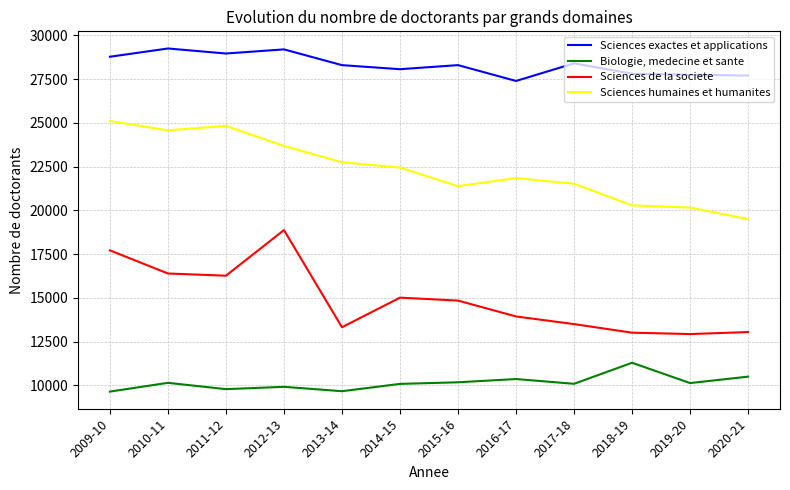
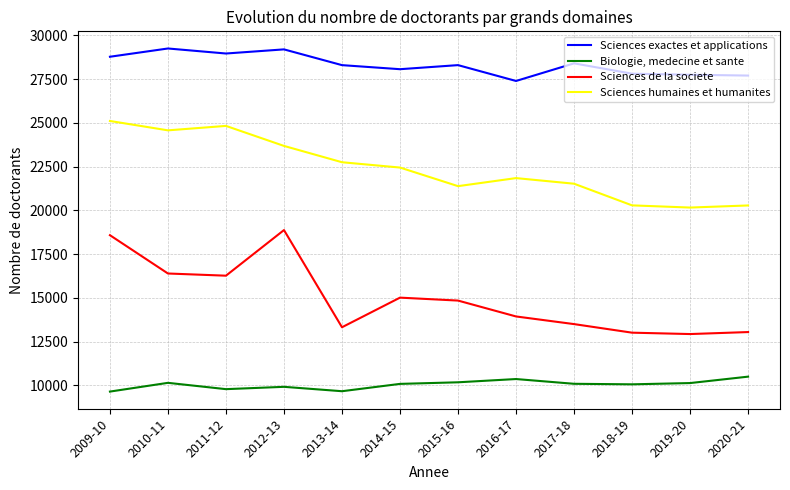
Sciences de la societe, 2009-10: 17700 -> 18600
Biologie, medecine et sante, 2018-19: 11300 -> 10100
Sciences humaines et humanites, 2020-21: 19500 -> 20300
